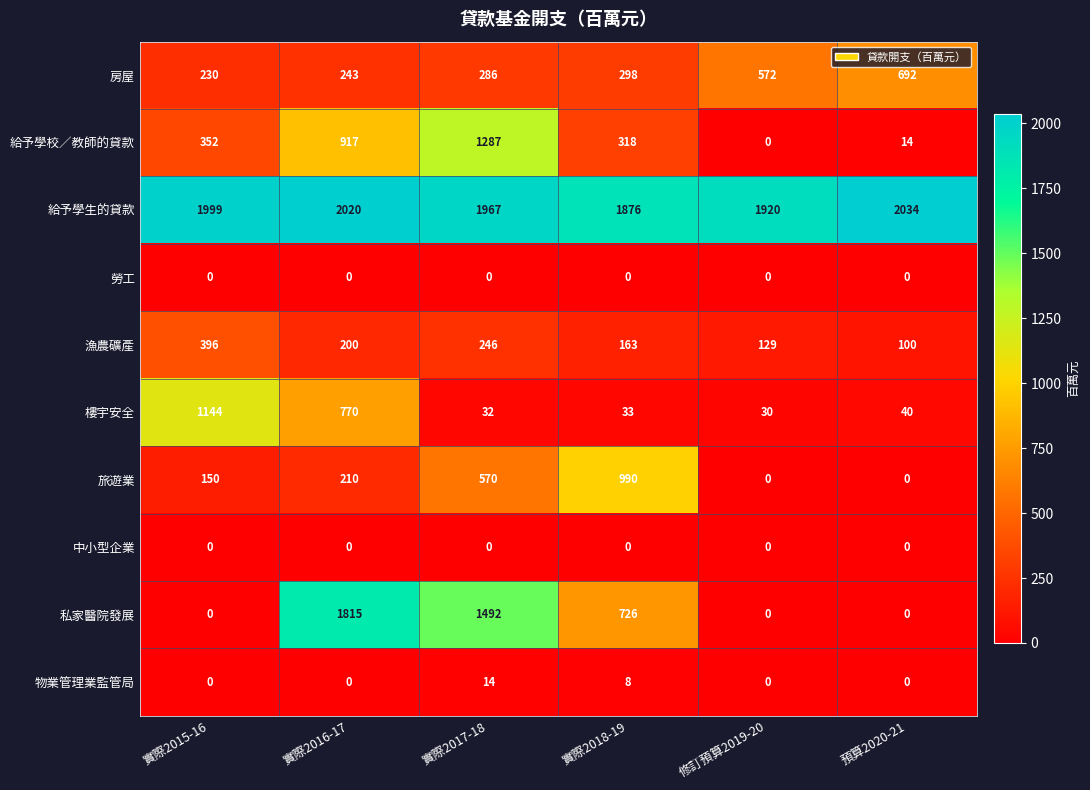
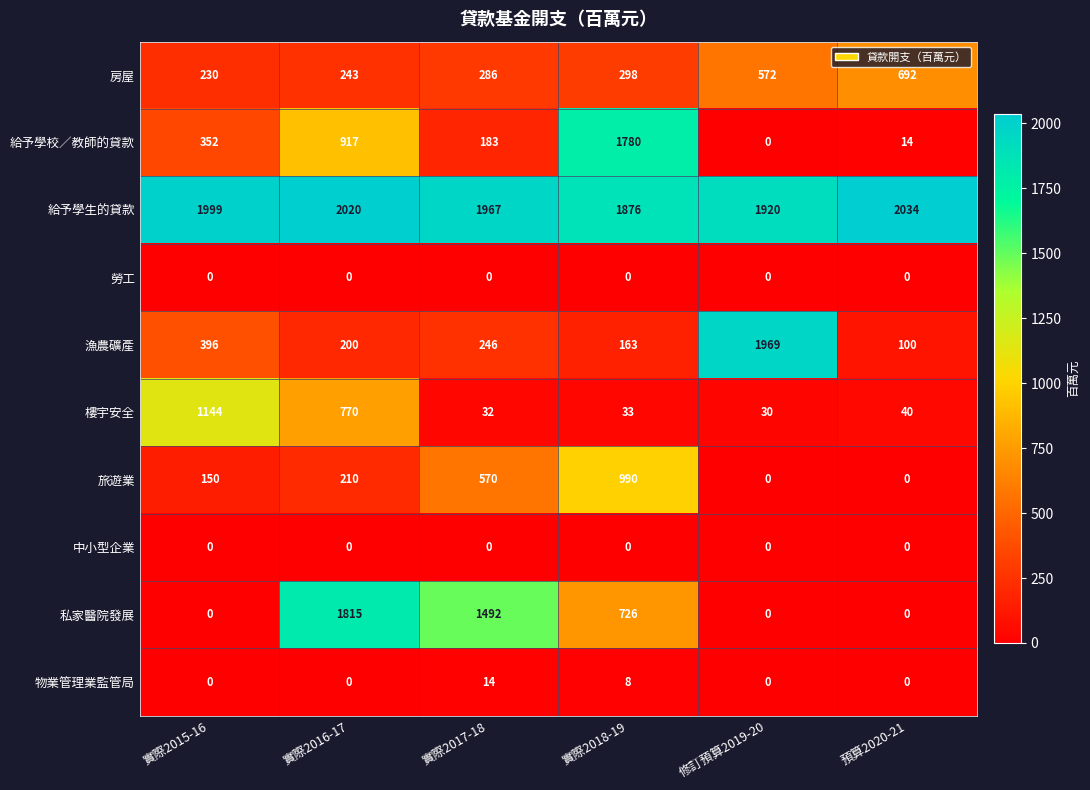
給予學校／教師的貸款, 實際2017-18: 1287 -> 183
給予學校／教師的貸款, 實際2018-19: 318 -> 1780
漁農礦產, 修訂預算2019-20: 129 -> 1969
